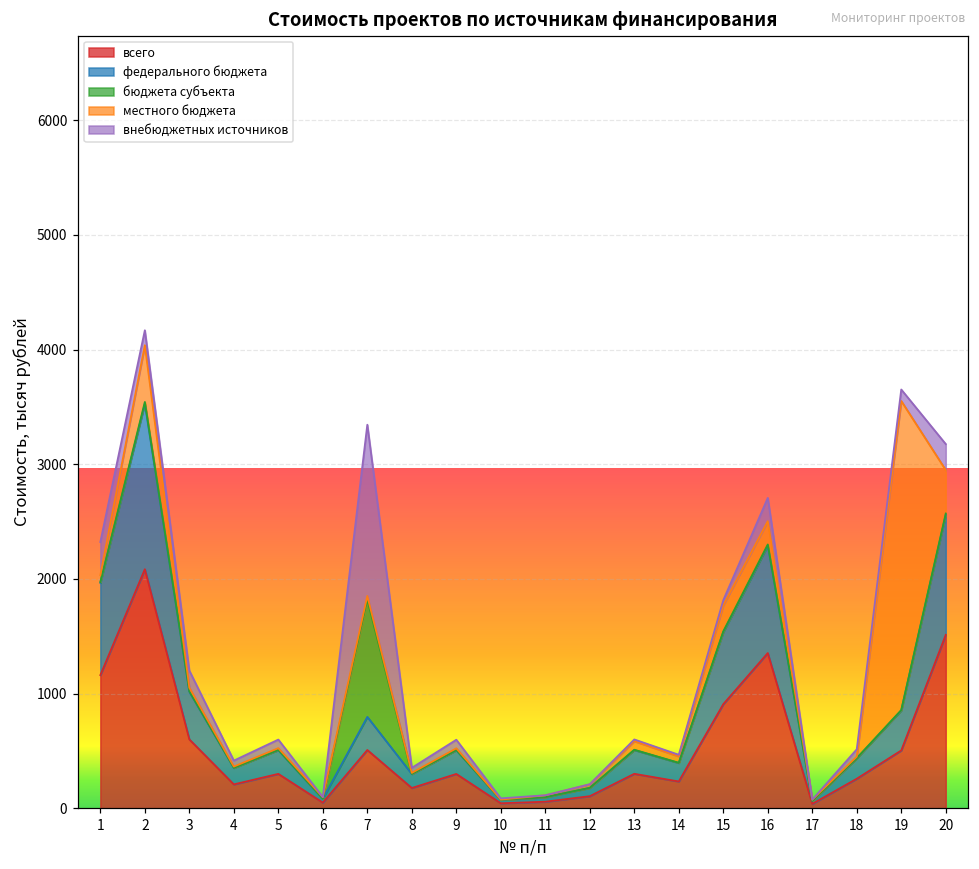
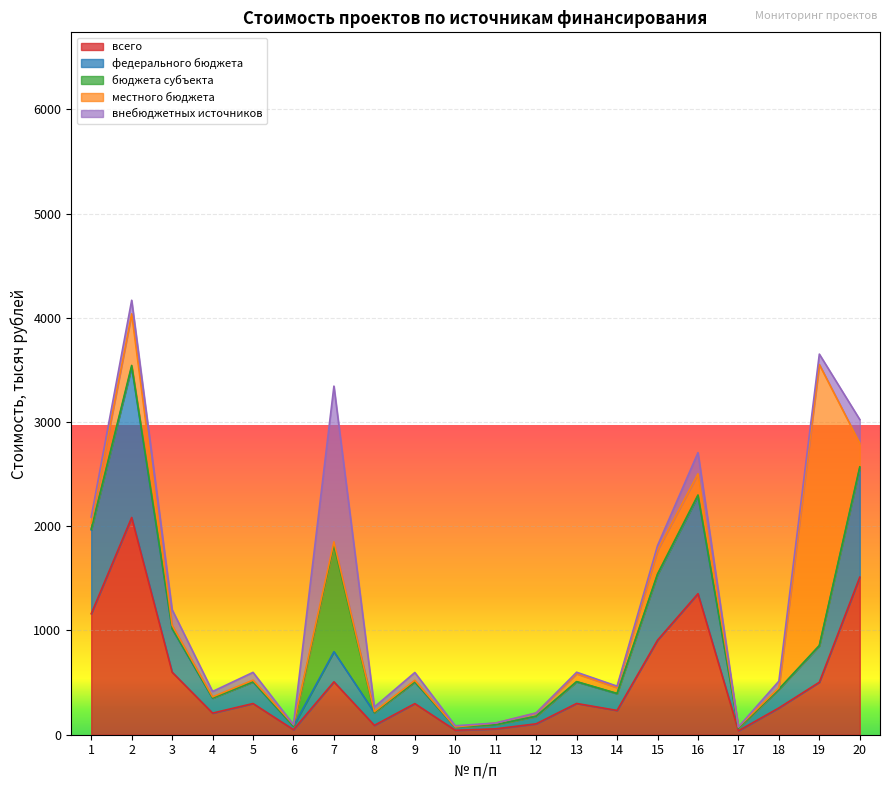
внебюджетных источников, 1: 290 -> 60
всего, 8: 180 -> 90
местного бюджета, 20: 380 -> 230
